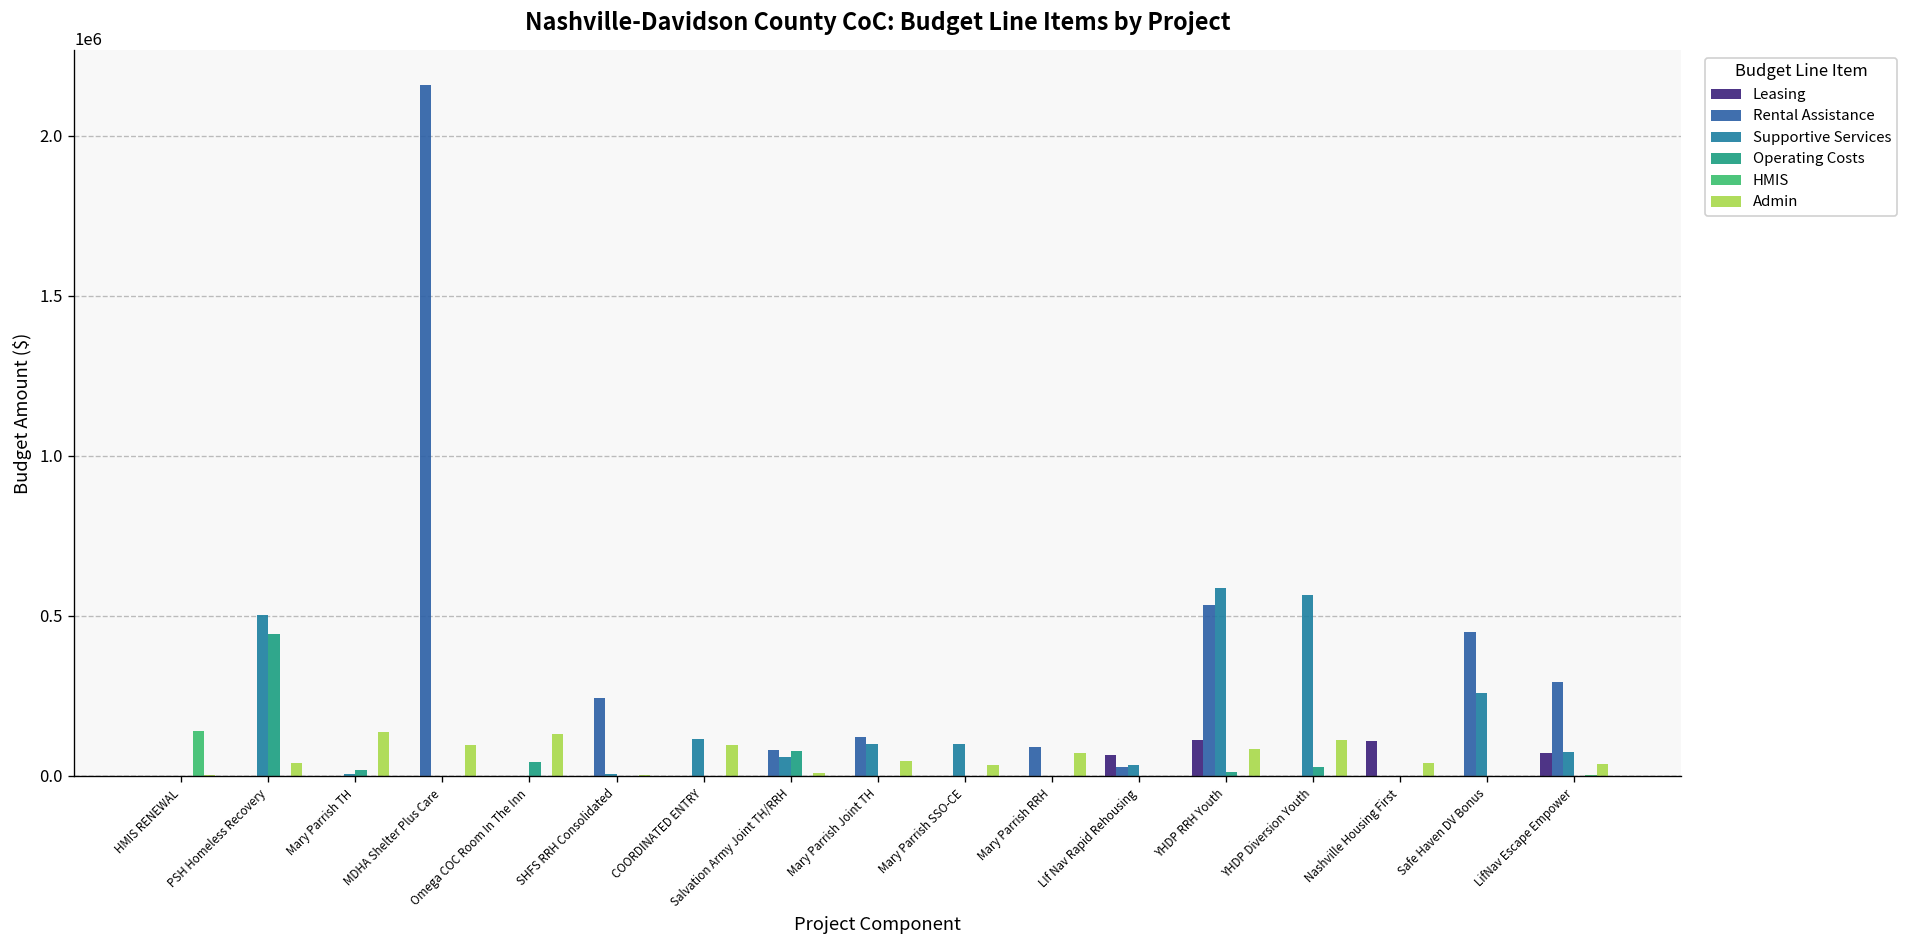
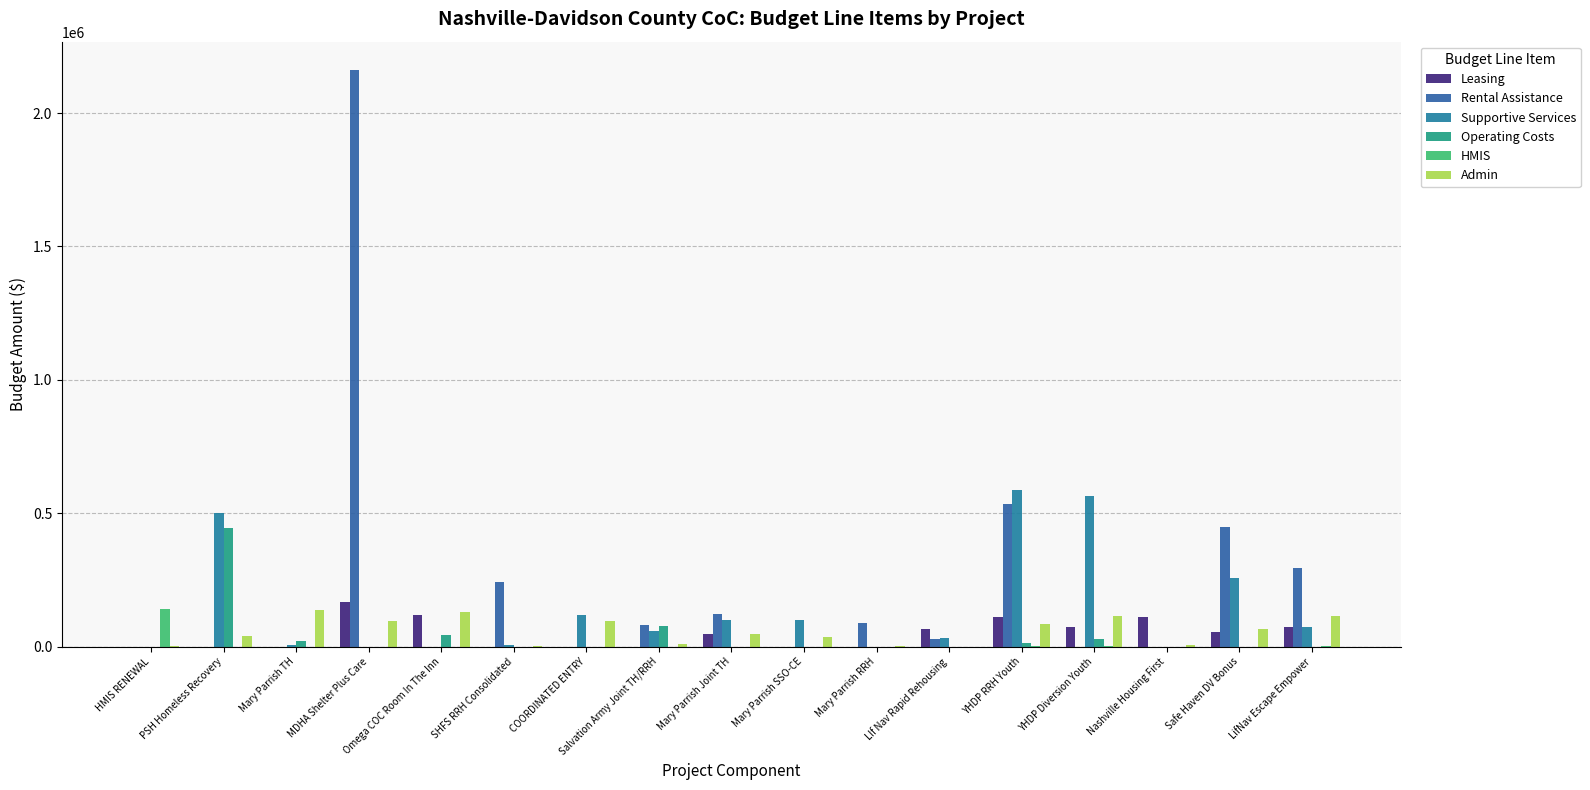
Leasing, MDHA Shelter Plus Care: 0 -> 170000
Leasing, Omega COC Room In The Inn: 0 -> 120000
Leasing, Mary Parrish Joint TH: 0 -> 50000
Admin, Mary Parrish RRH: 70000 -> 0
Leasing, YHDP Diversion Youth: 0 -> 70000
Admin, Nashville Housing First: 40000 -> 10000
Leasing, Safe Haven DV Bonus: 0 -> 50000
Admin, Safe Haven DV Bonus: 0 -> 70000
Admin, LifNav Escape Empower: 40000 -> 120000
